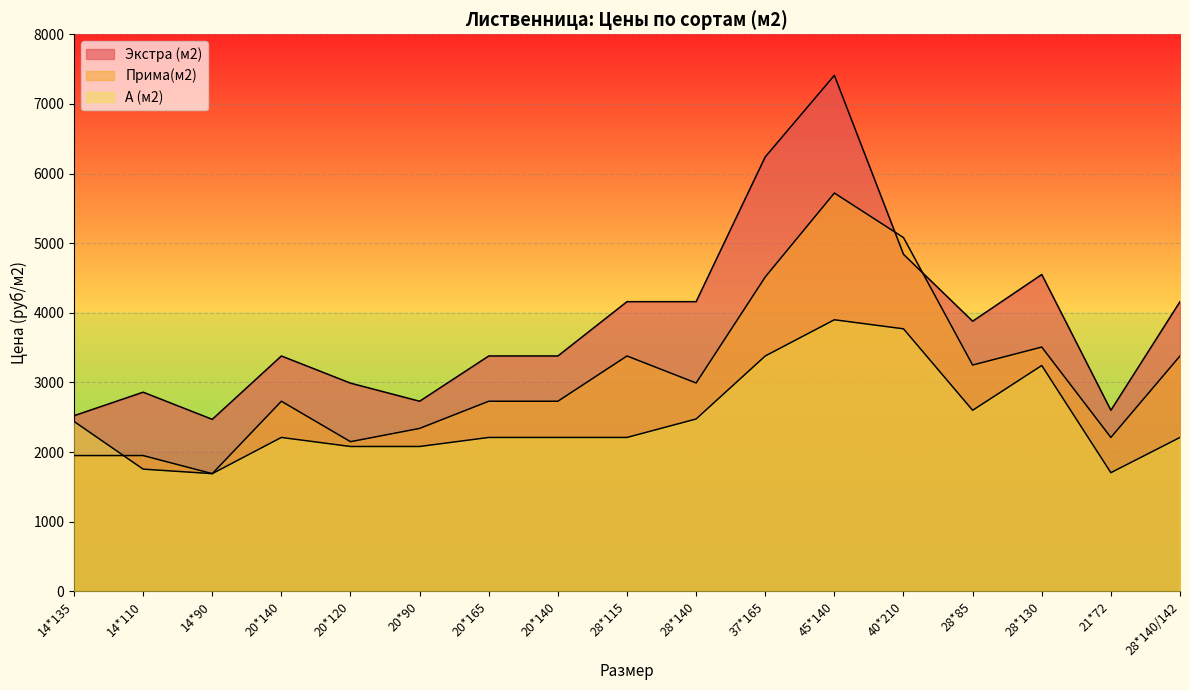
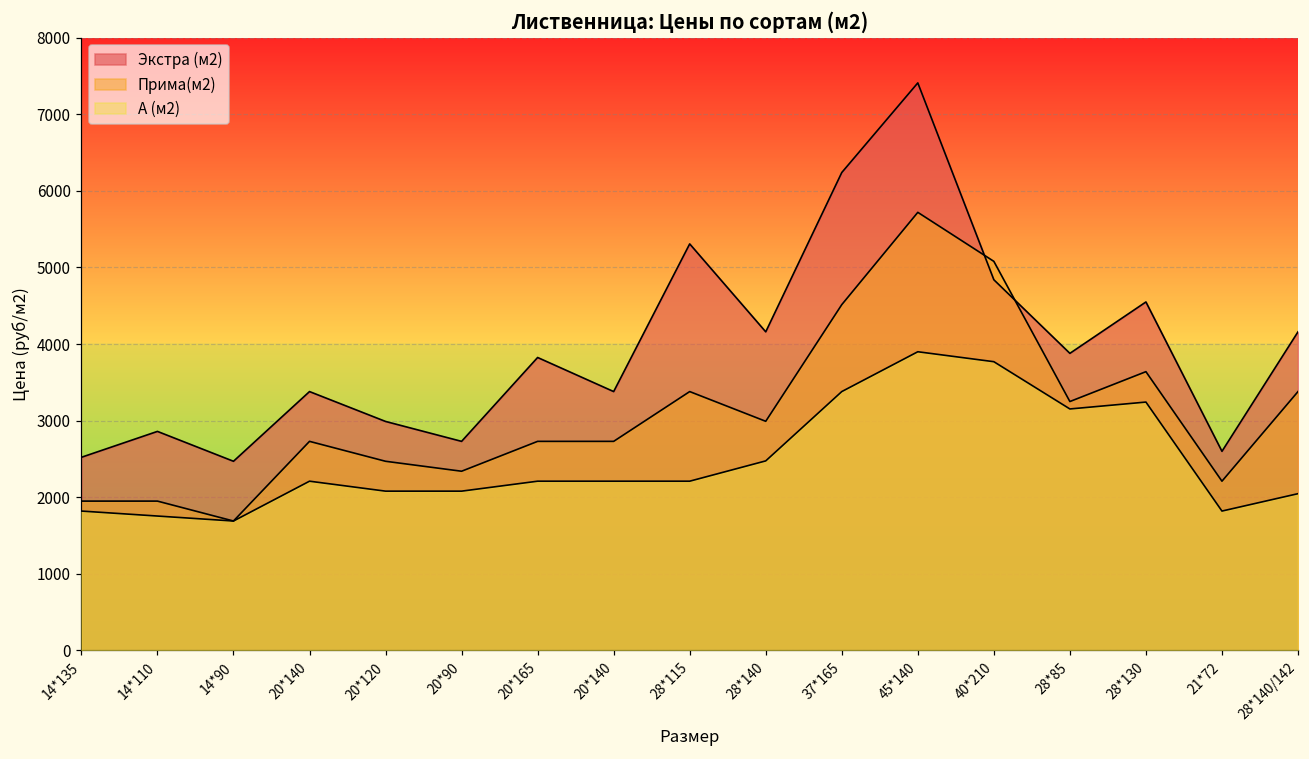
А (м2), 14*135: 2400 -> 1800
Прима(м2), 20*120: 2100 -> 2500
Экстра (м2), 20*165: 3400 -> 3800
Экстра (м2), 28*115: 4200 -> 5300
А (м2), 28*85: 2600 -> 3200
Прима(м2), 28*130: 3500 -> 3600
А (м2), 21*72: 1700 -> 1800
А (м2), 28*140/142: 2200 -> 2000
